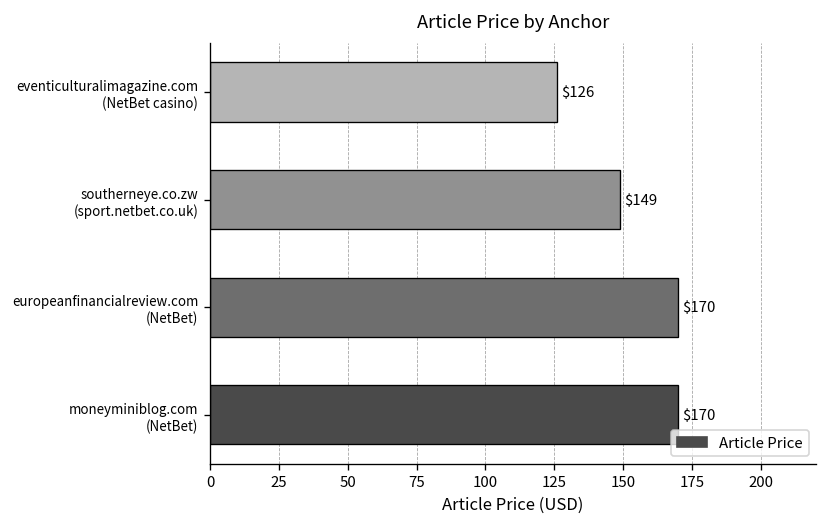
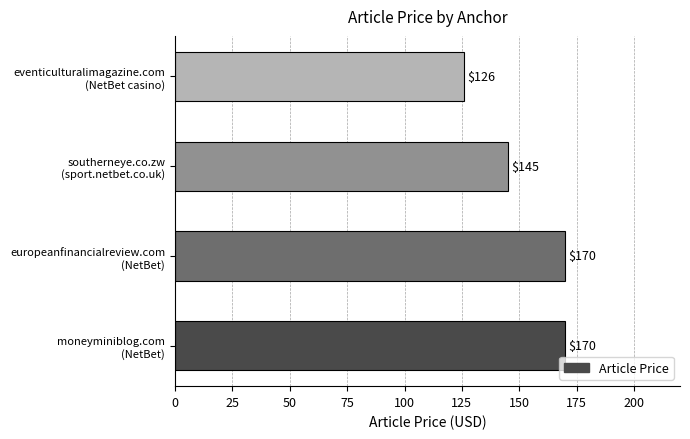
southerneye.co.zw (sport.netbet.co.uk): $149 -> $145
